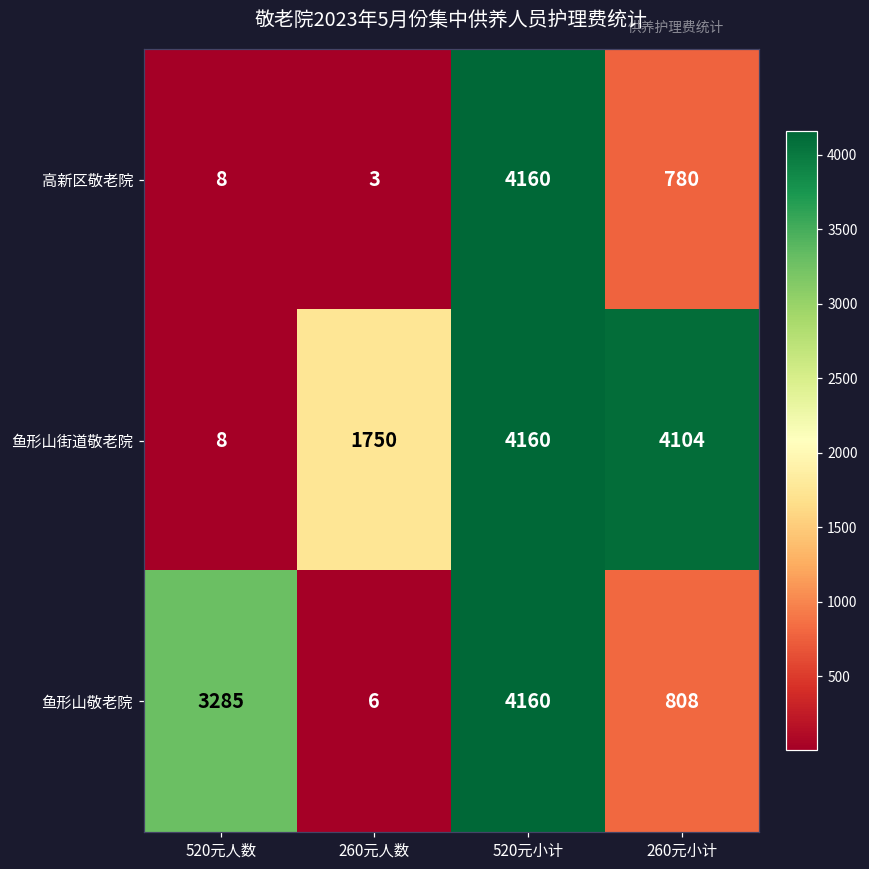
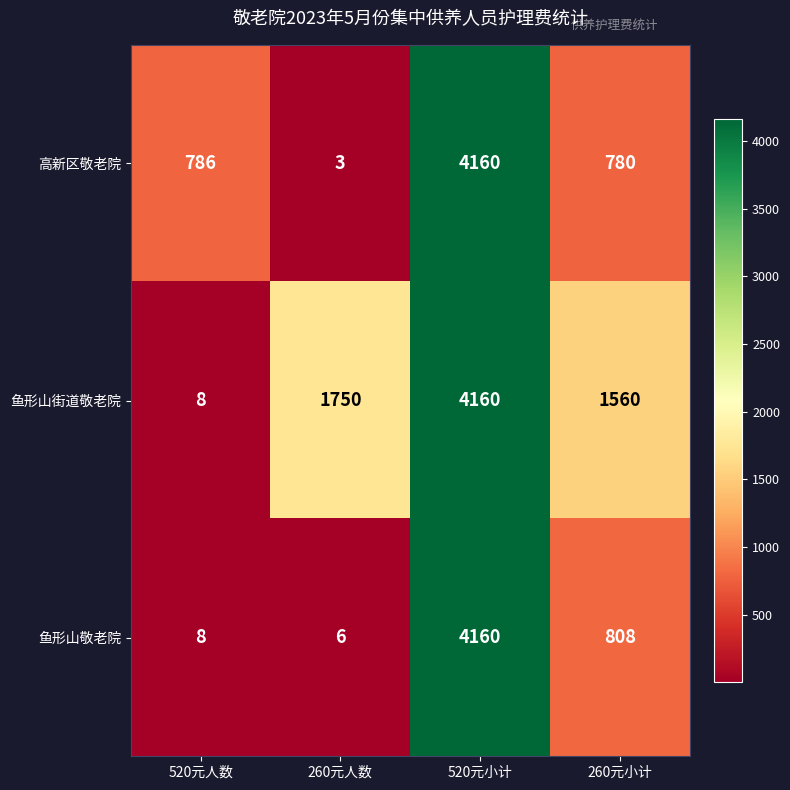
高新区敬老院, 520元人数: 8 -> 786
鱼形山街道敬老院, 260元小计: 4104 -> 1560
鱼形山敬老院, 520元人数: 3285 -> 8
